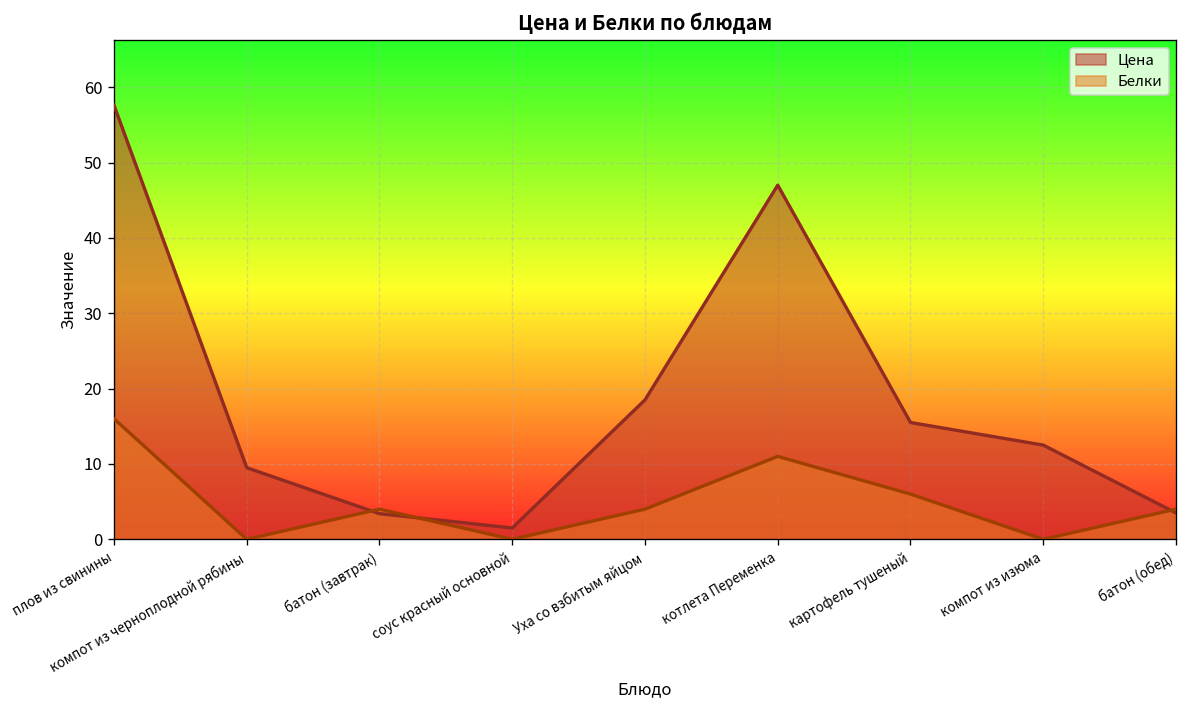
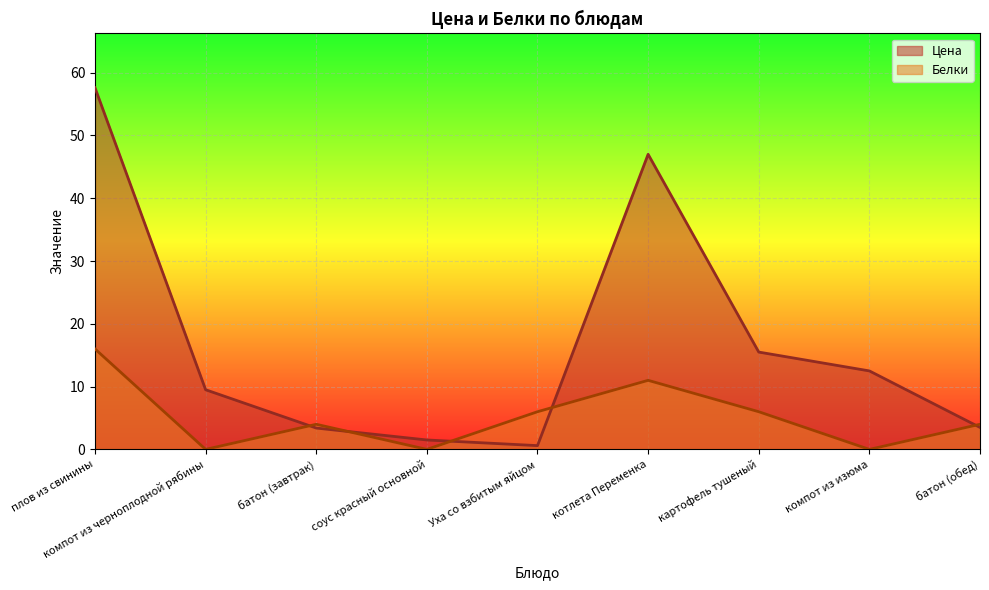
Цена, Уха со взбитым яйцом: 19 -> 1
Белки, Уха со взбитым яйцом: 4 -> 6
